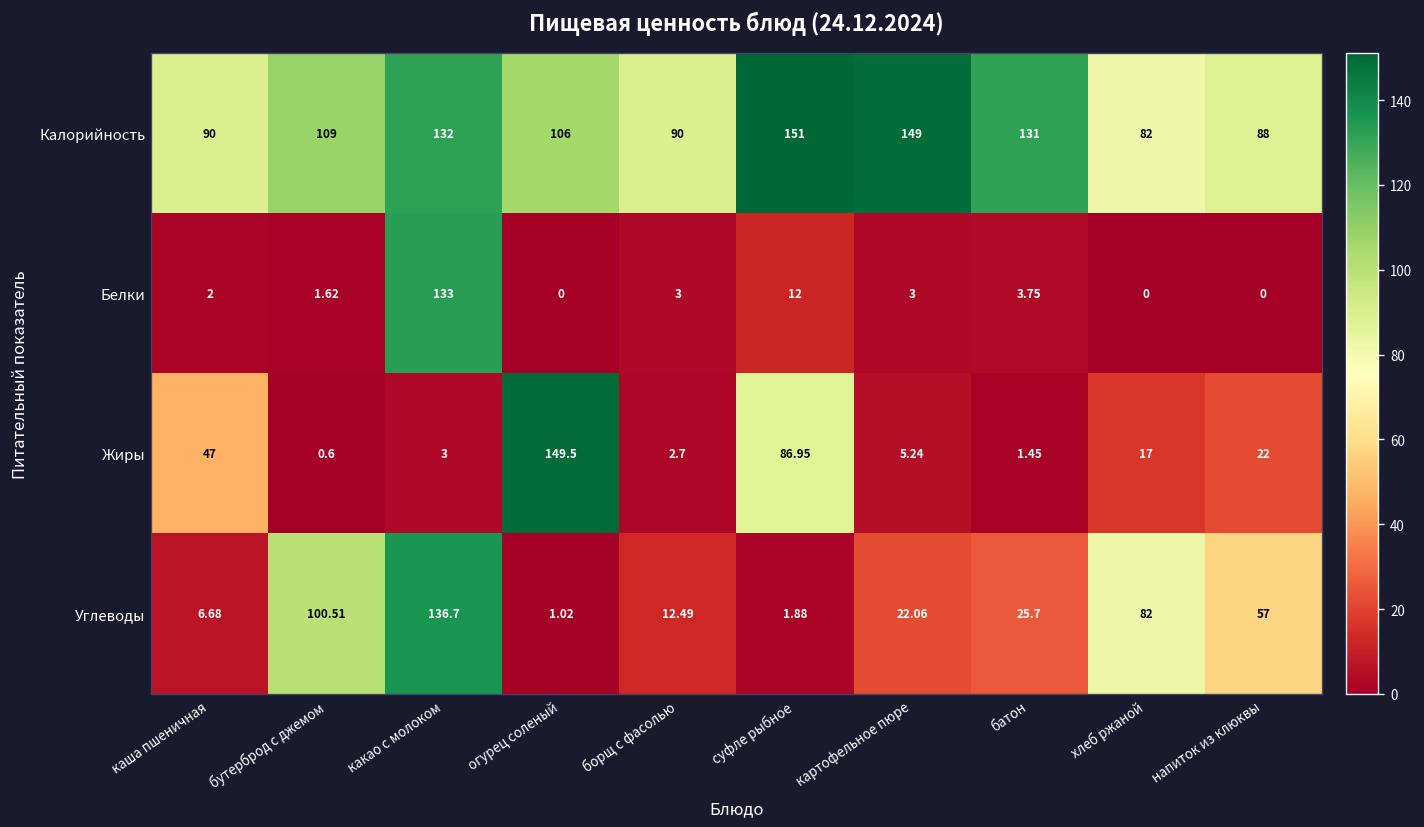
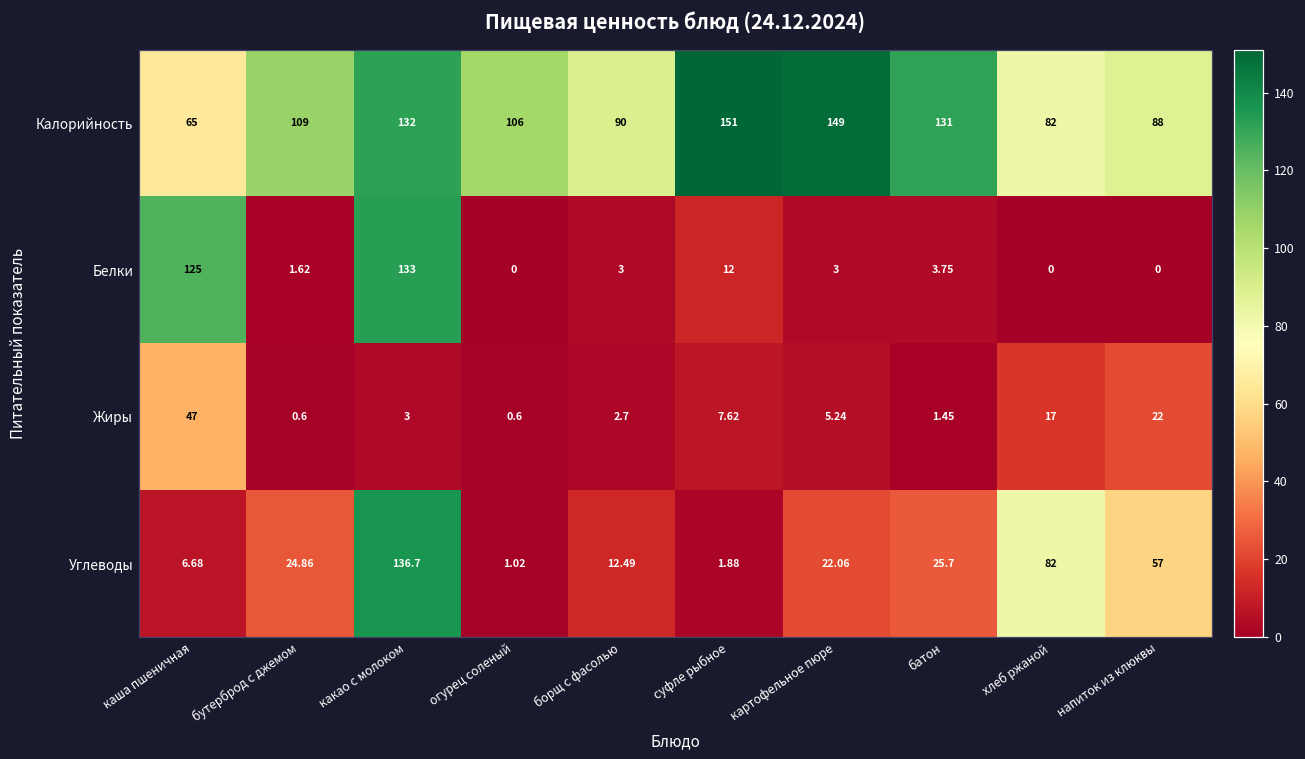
Калорийность, каша пшеничная: 90 -> 65
Белки, каша пшеничная: 2 -> 125
Жиры, огурец соленый: 149.5 -> 0.6
Жиры, суфле рыбное: 86.95 -> 7.62
Углеводы, бутерброд с джемом: 100.51 -> 24.86
